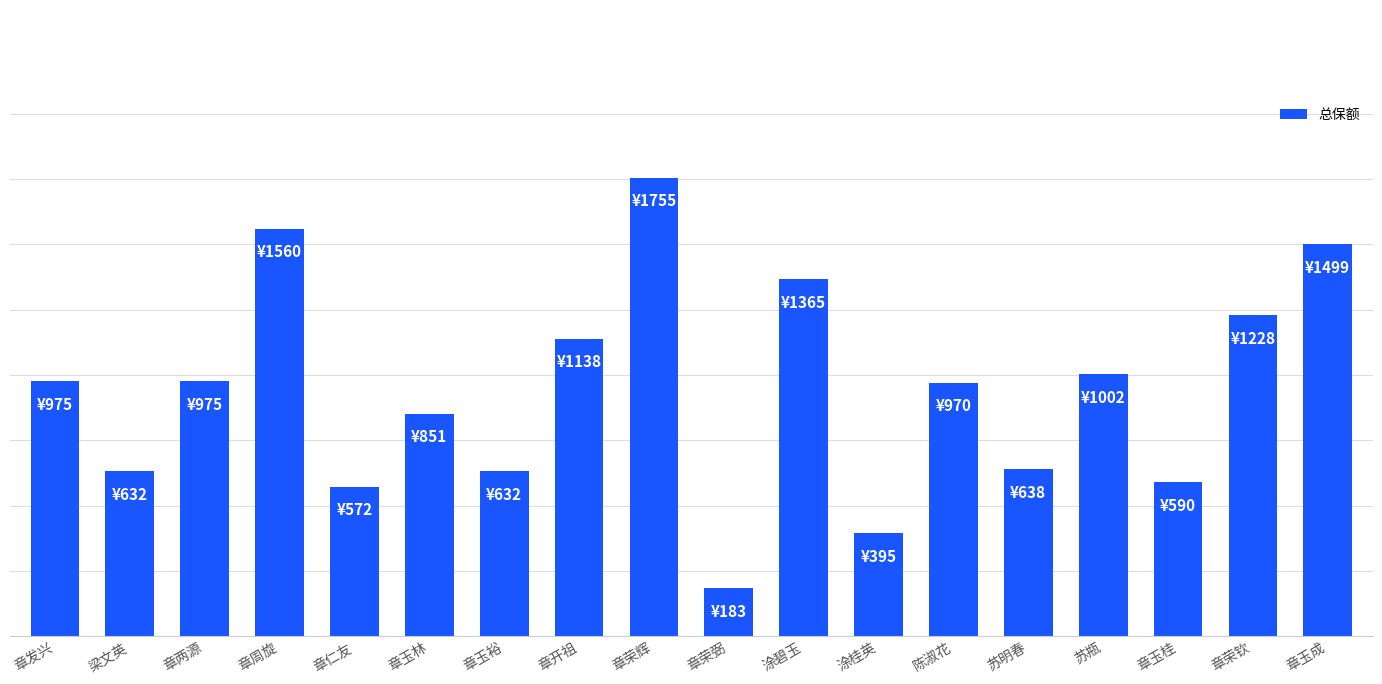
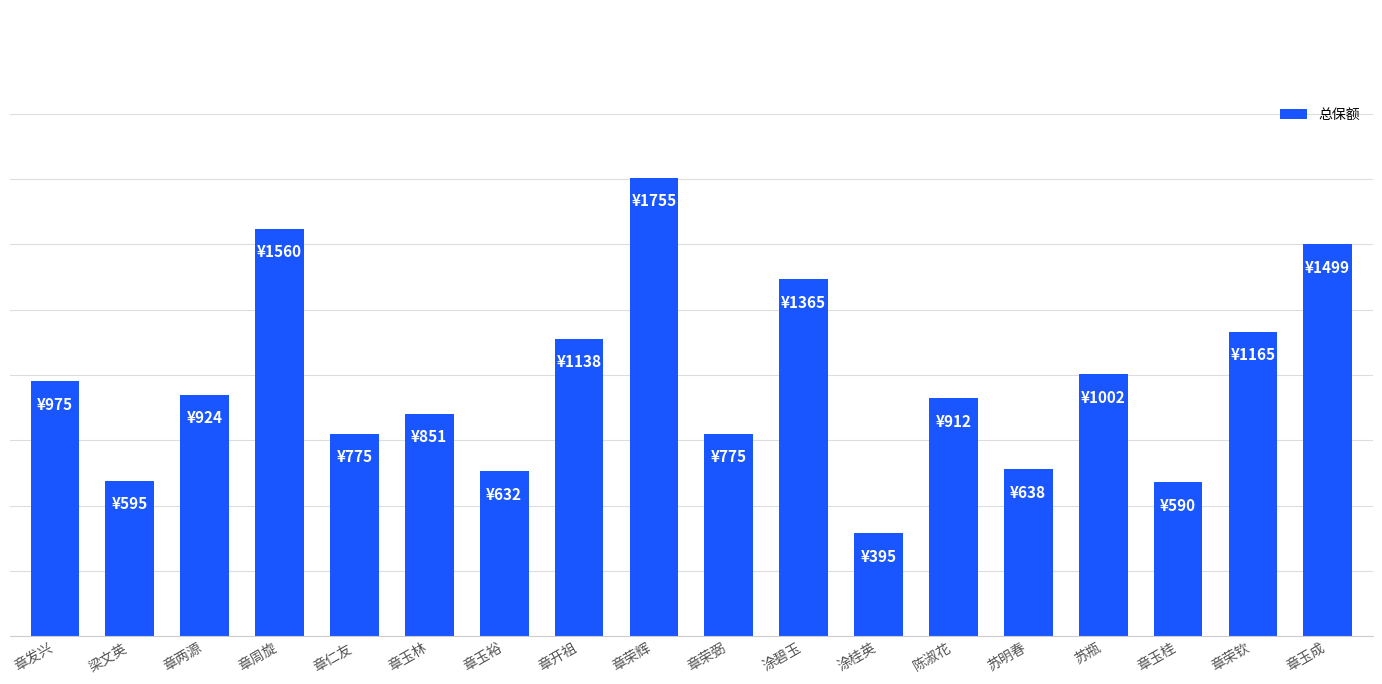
梁文英: ¥632 -> ¥595
章两源: ¥975 -> ¥924
章仁友: ¥572 -> ¥775
章荣弼: ¥183 -> ¥775
陈淑花: ¥970 -> ¥912
章荣钦: ¥1228 -> ¥1165
